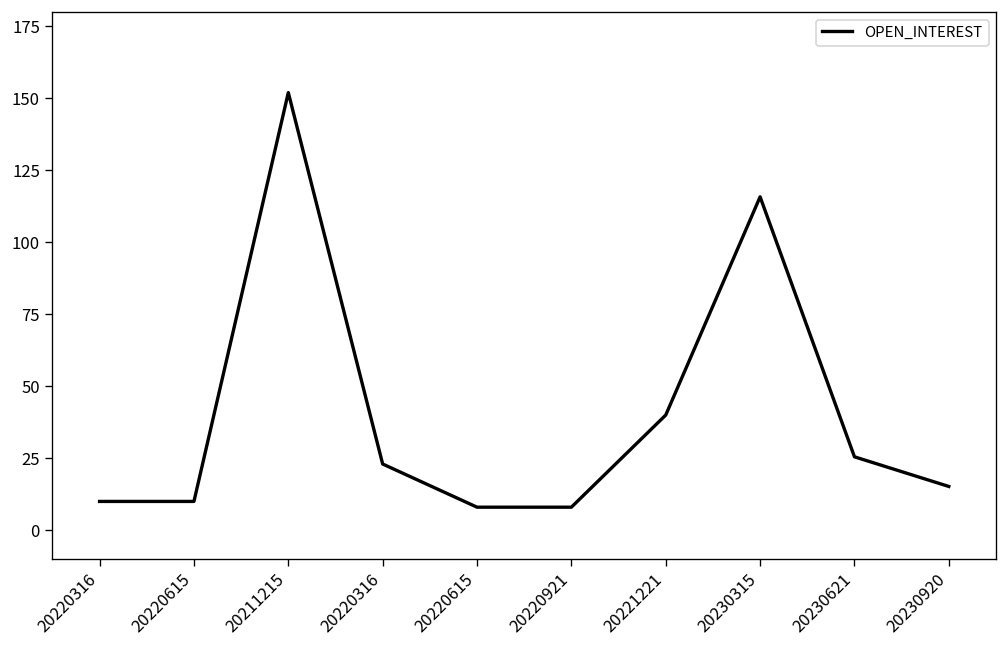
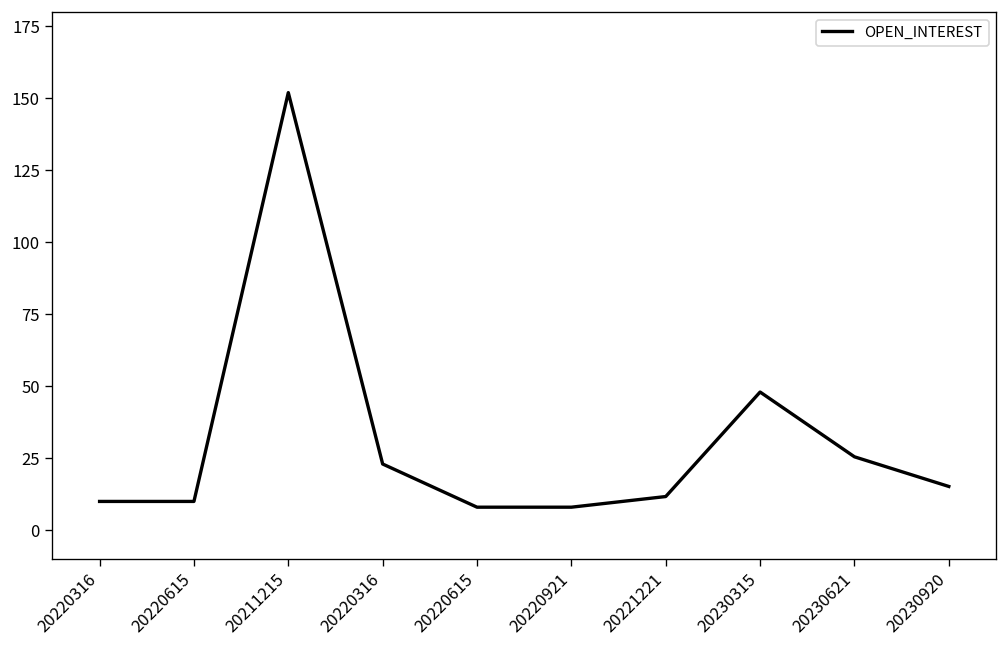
20221221: 40 -> 12
20230315: 116 -> 48
